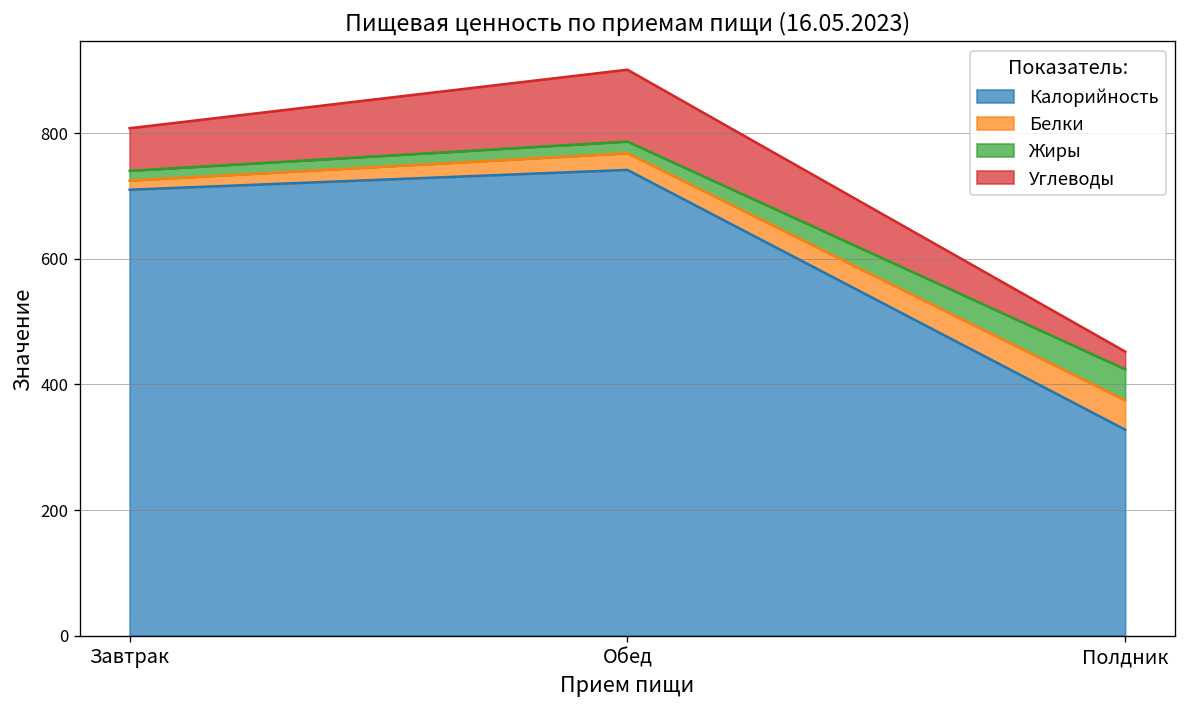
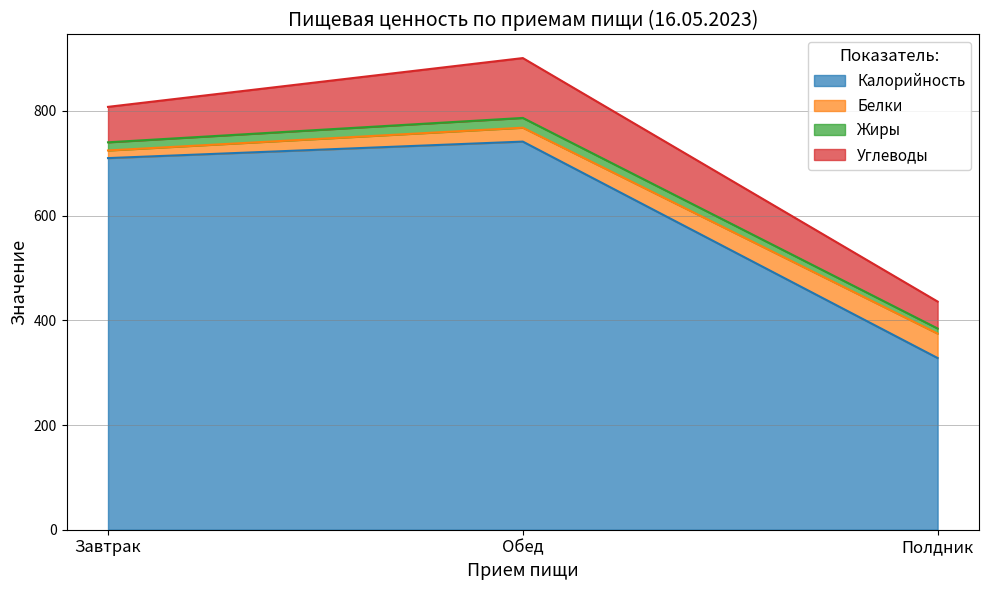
Жиры, Полдник: 50 -> 10
Углеводы, Полдник: 30 -> 50
